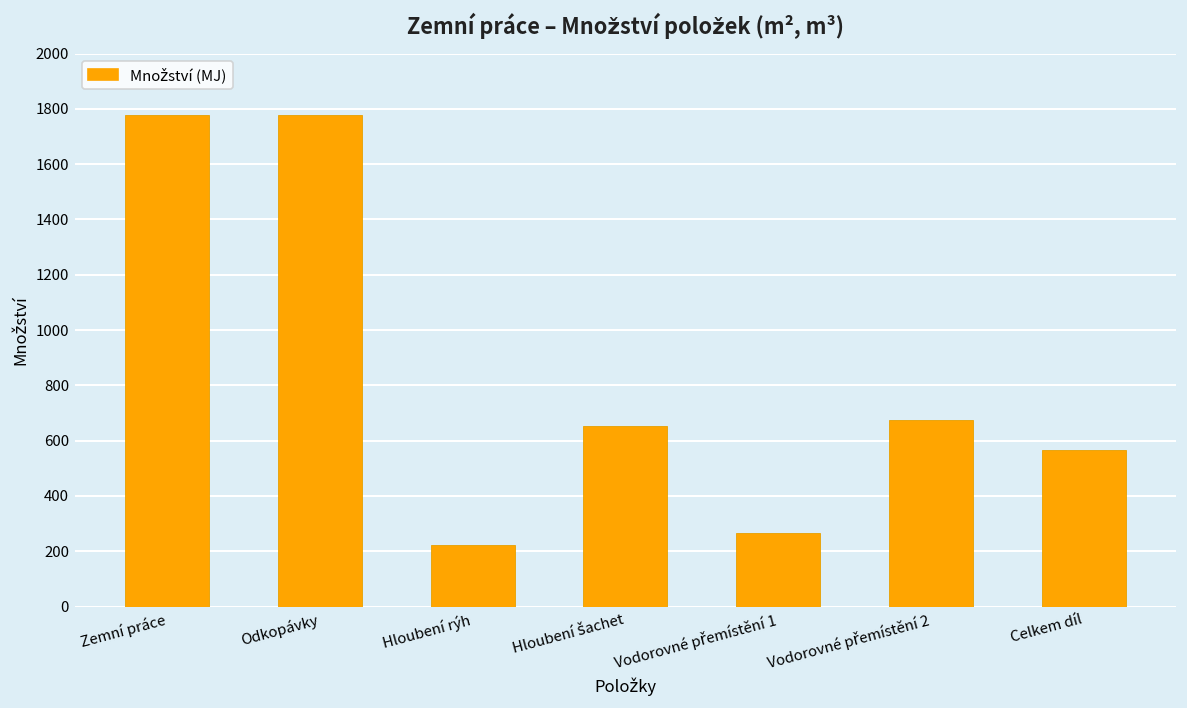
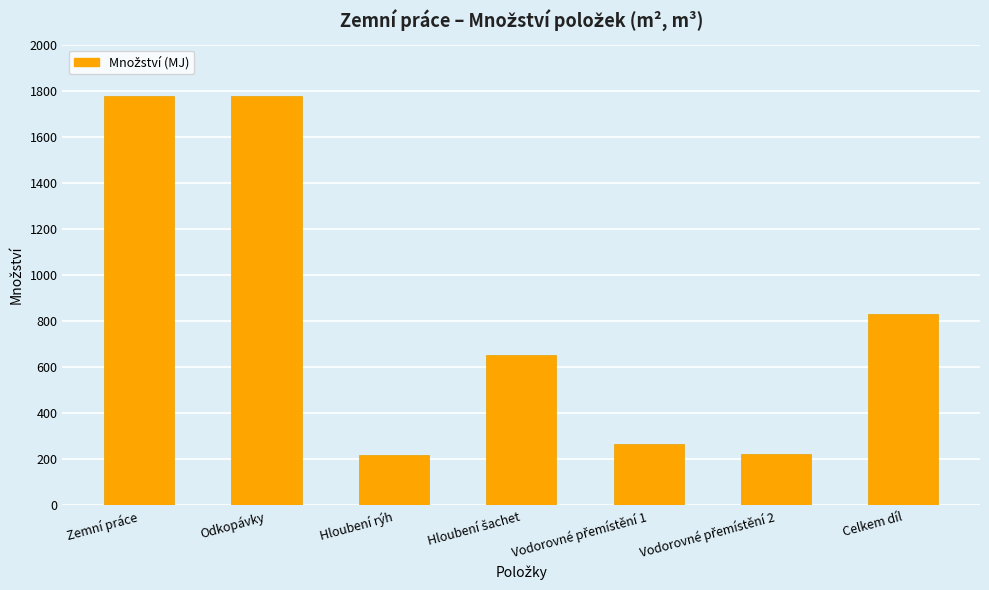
Vodorovné přemístění 2: 680 -> 220
Celkem díl: 560 -> 830
